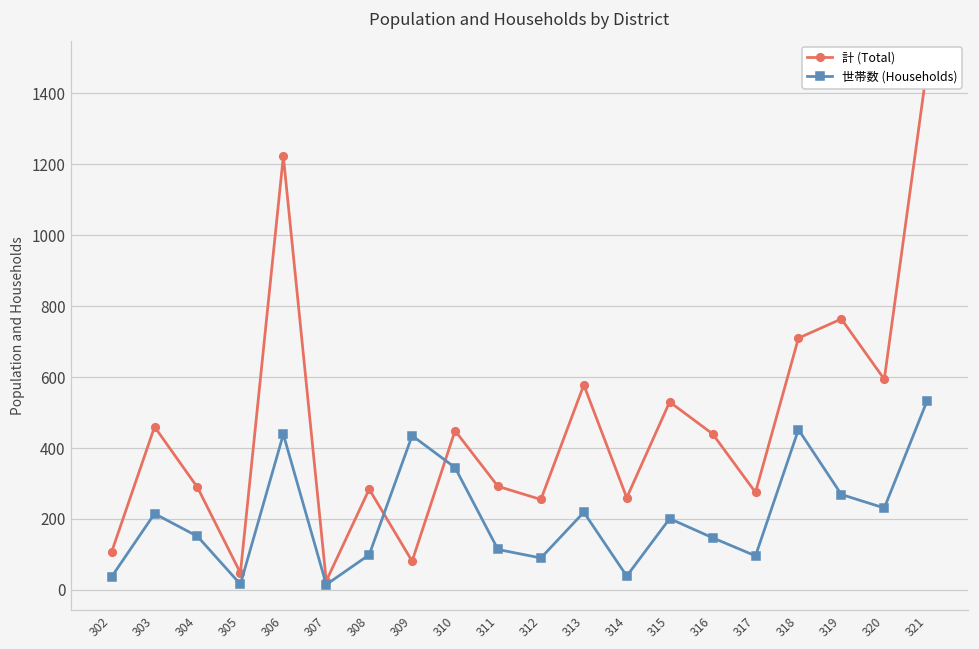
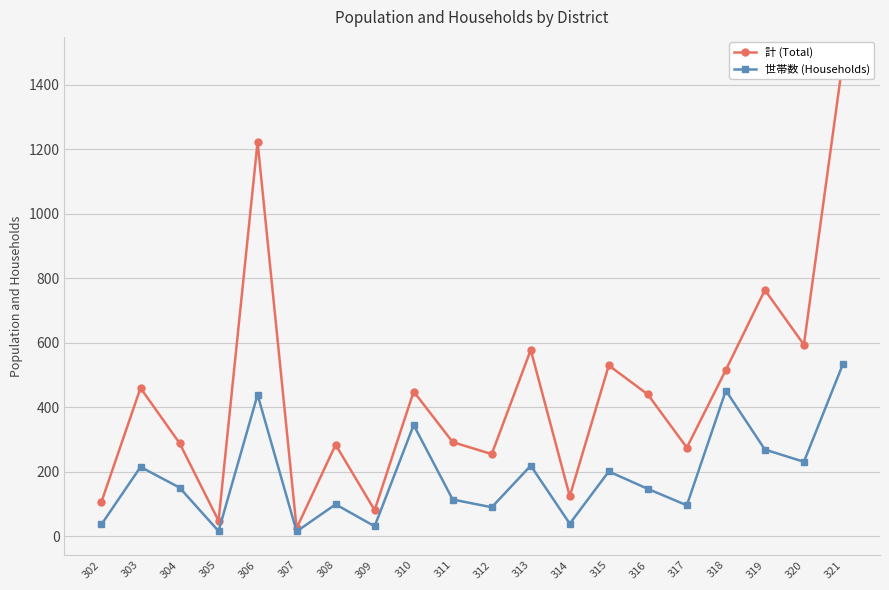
世帯数 (Households), 309: 440 -> 30
計 (Total), 314: 260 -> 120
計 (Total), 318: 710 -> 520
